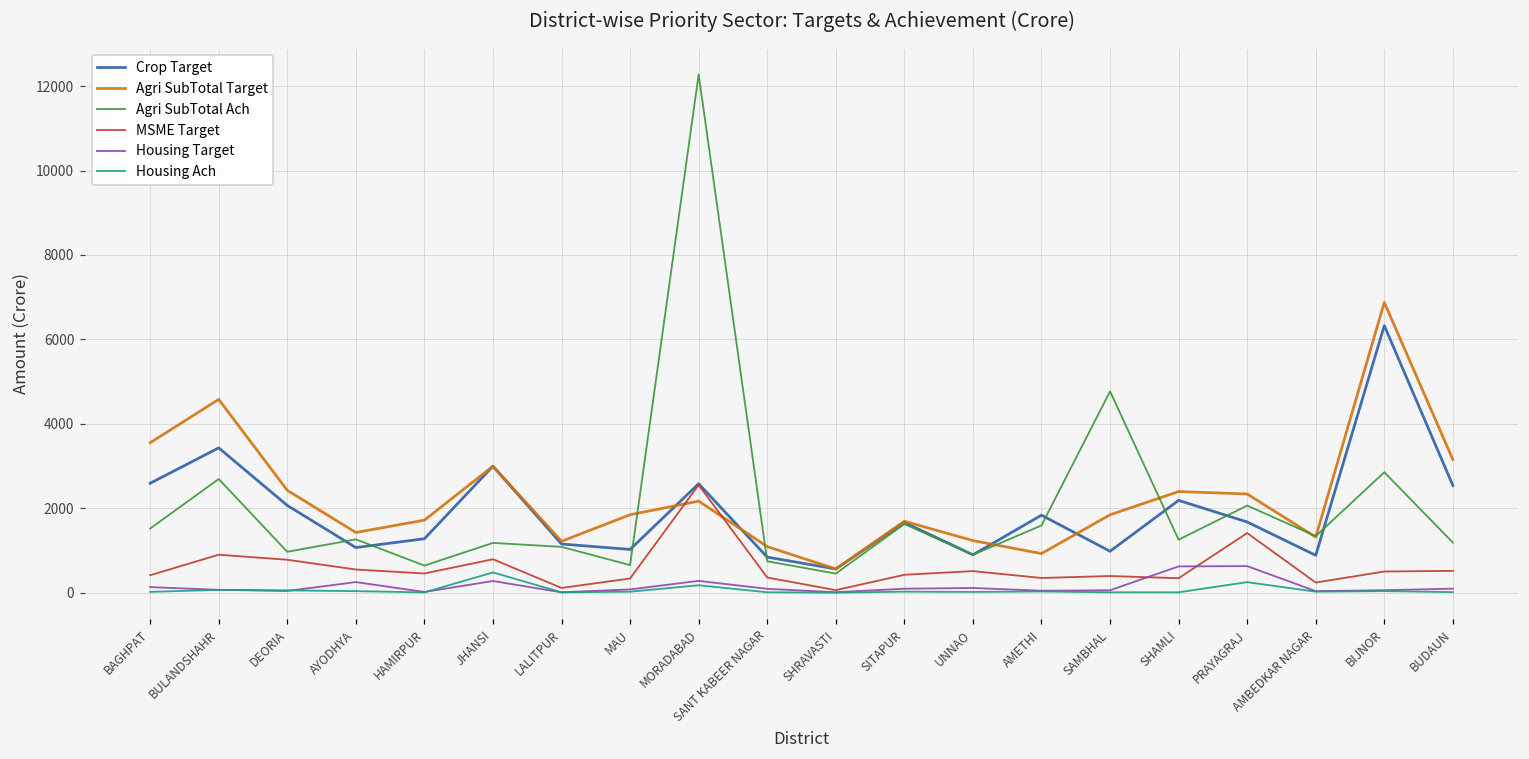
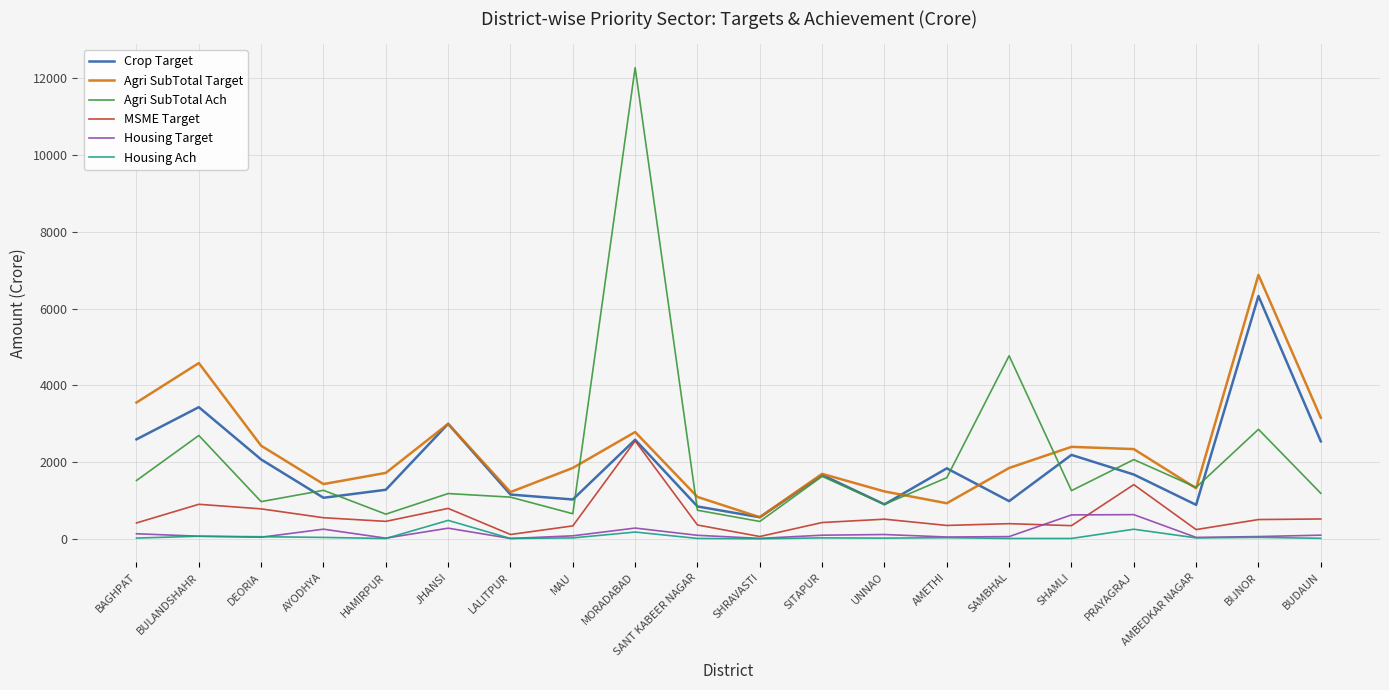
Agri SubTotal Target, MORADABAD: 2200 -> 2800
